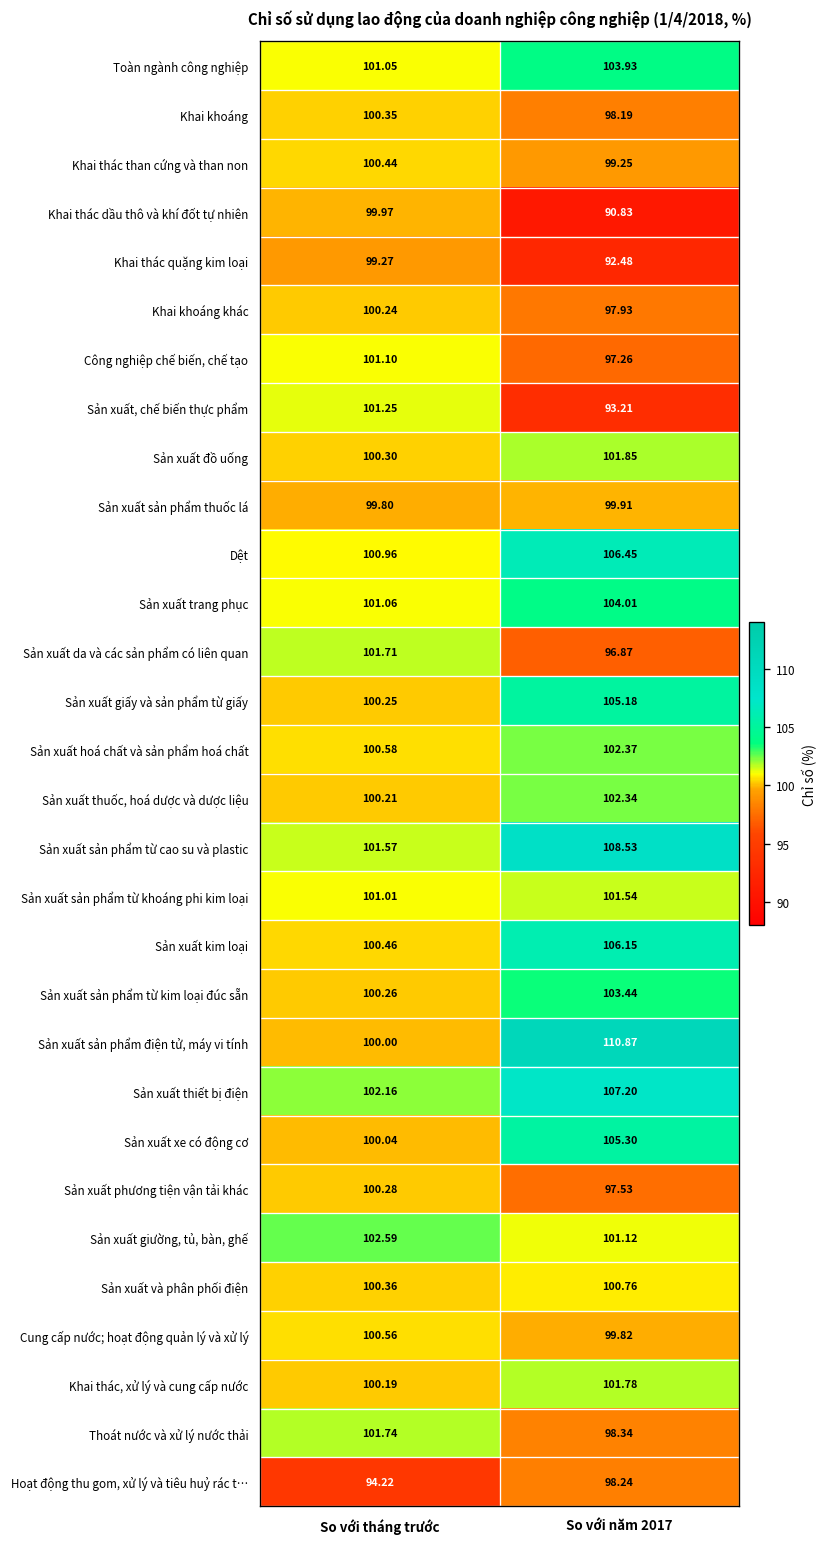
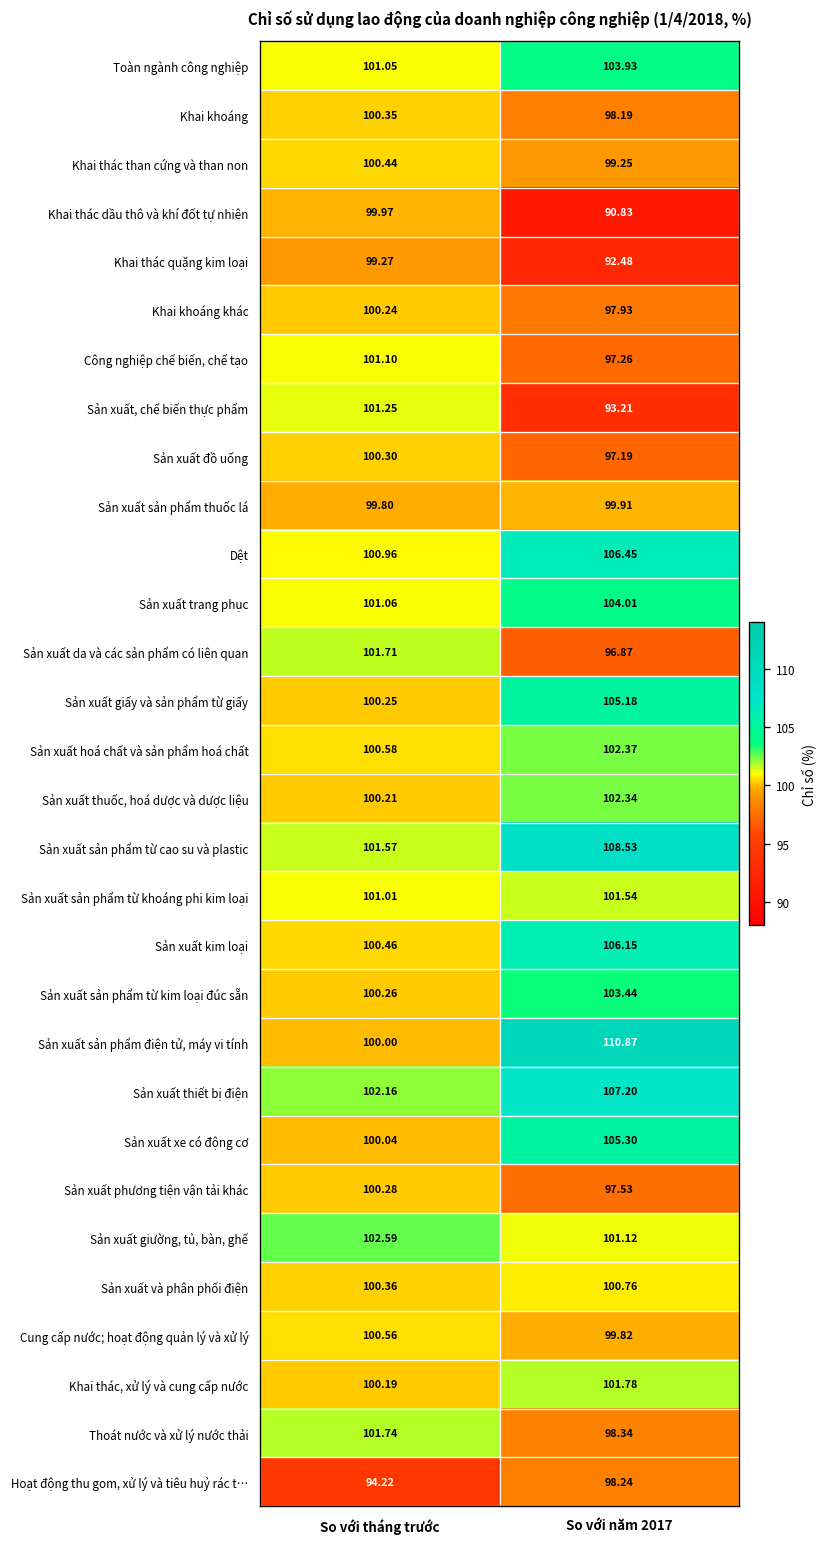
Sản xuất đồ uống, So với năm 2017: 101.85 -> 97.19
